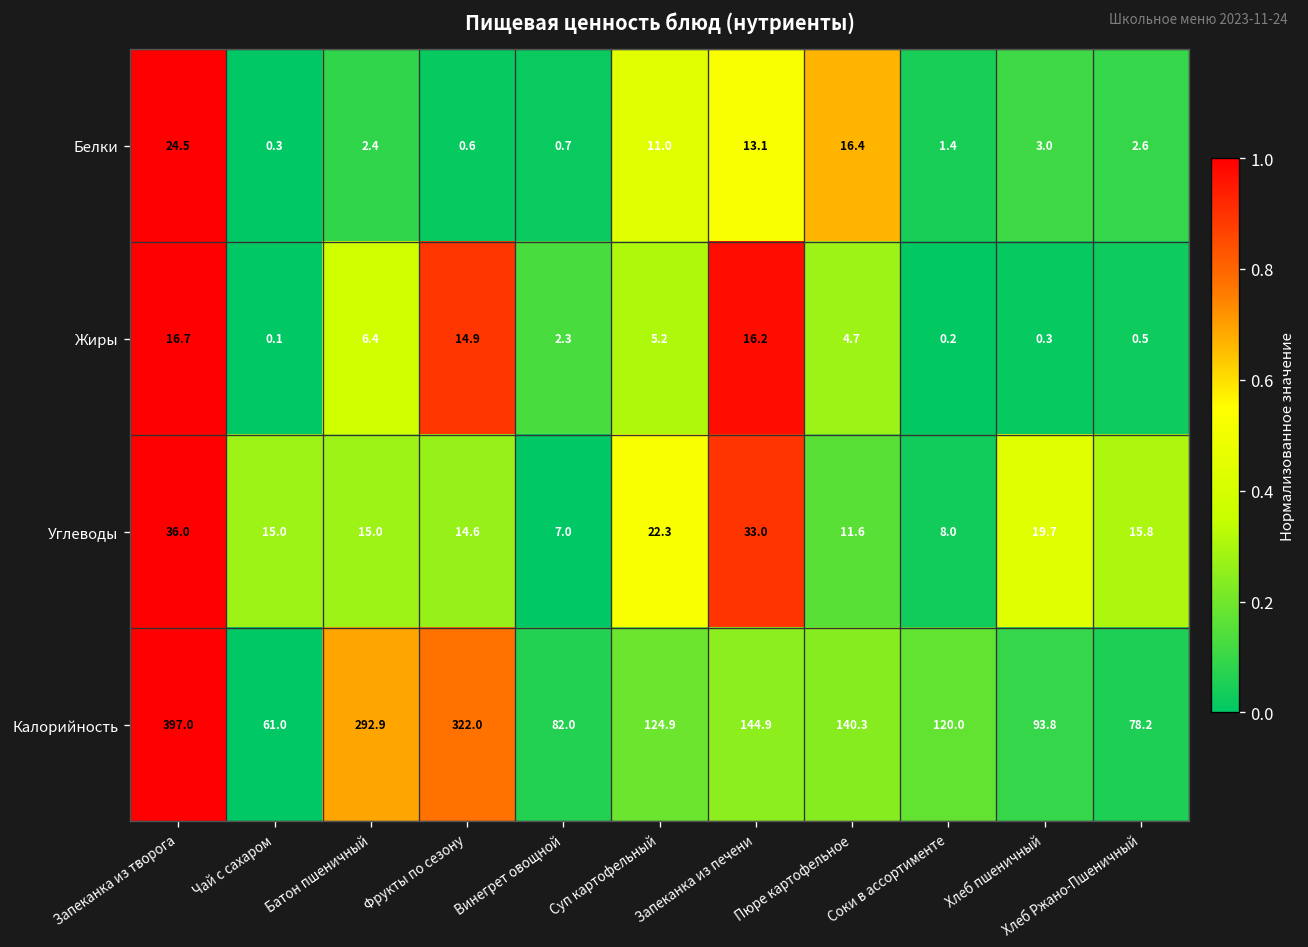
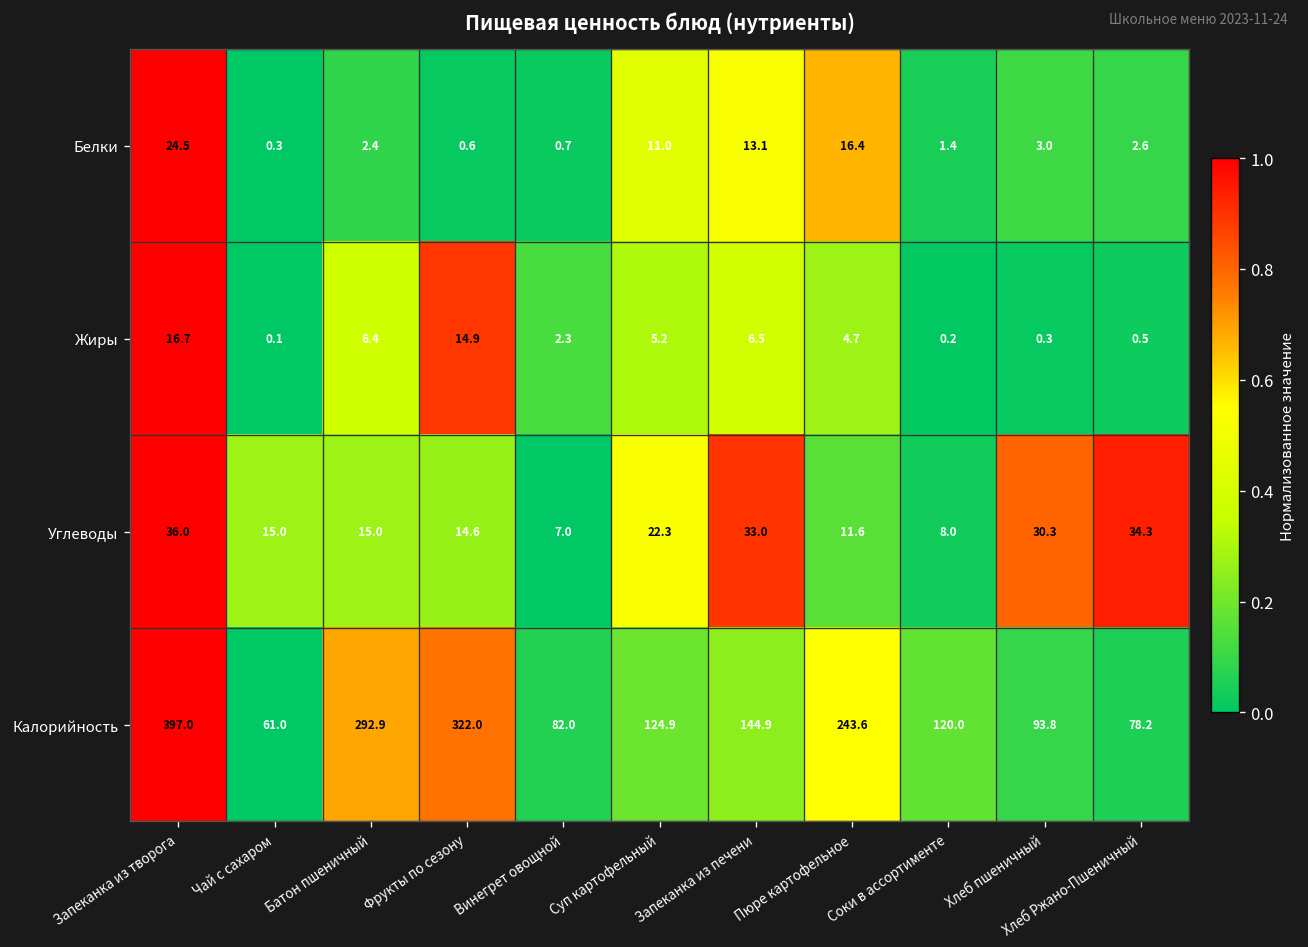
Жиры, Запеканка из печени: 16.2 -> 6.5
Углеводы, Хлеб пшеничный: 19.7 -> 30.3
Углеводы, Хлеб Ржано-Пшеничный: 15.8 -> 34.3
Калорийность, Пюре картофельное: 140.3 -> 243.6
